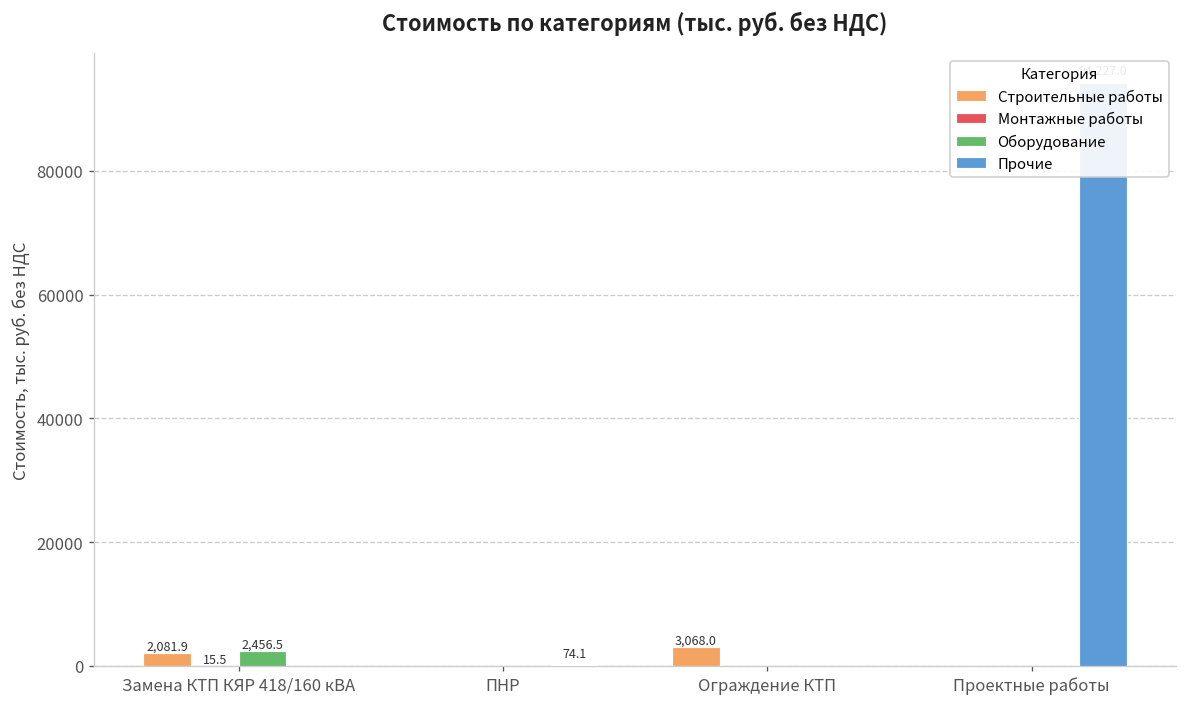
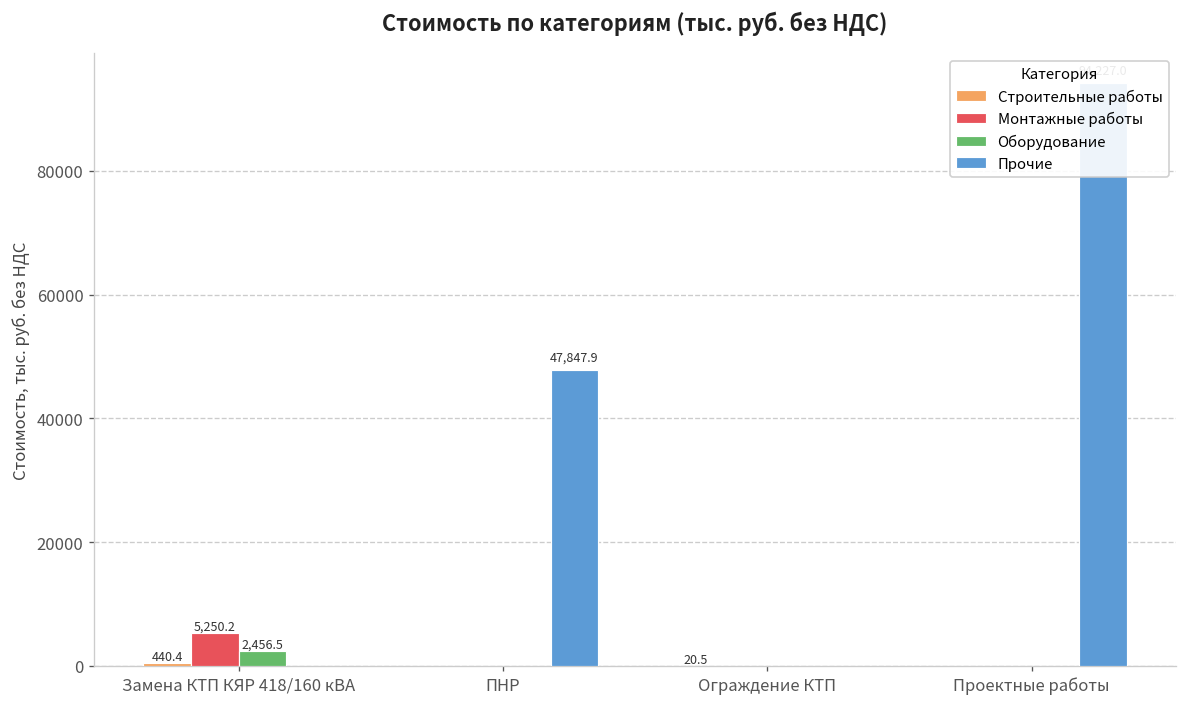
Строительные работы, Замена КТП КЯР 418/160 кВА: 2,081.9 -> 440.4
Монтажные работы, Замена КТП КЯР 418/160 кВА: 15.5 -> 5,250.2
Прочие, ПНР: 74.1 -> 47,847.9
Строительные работы, Ограждение КТП: 3,068.0 -> 20.5
